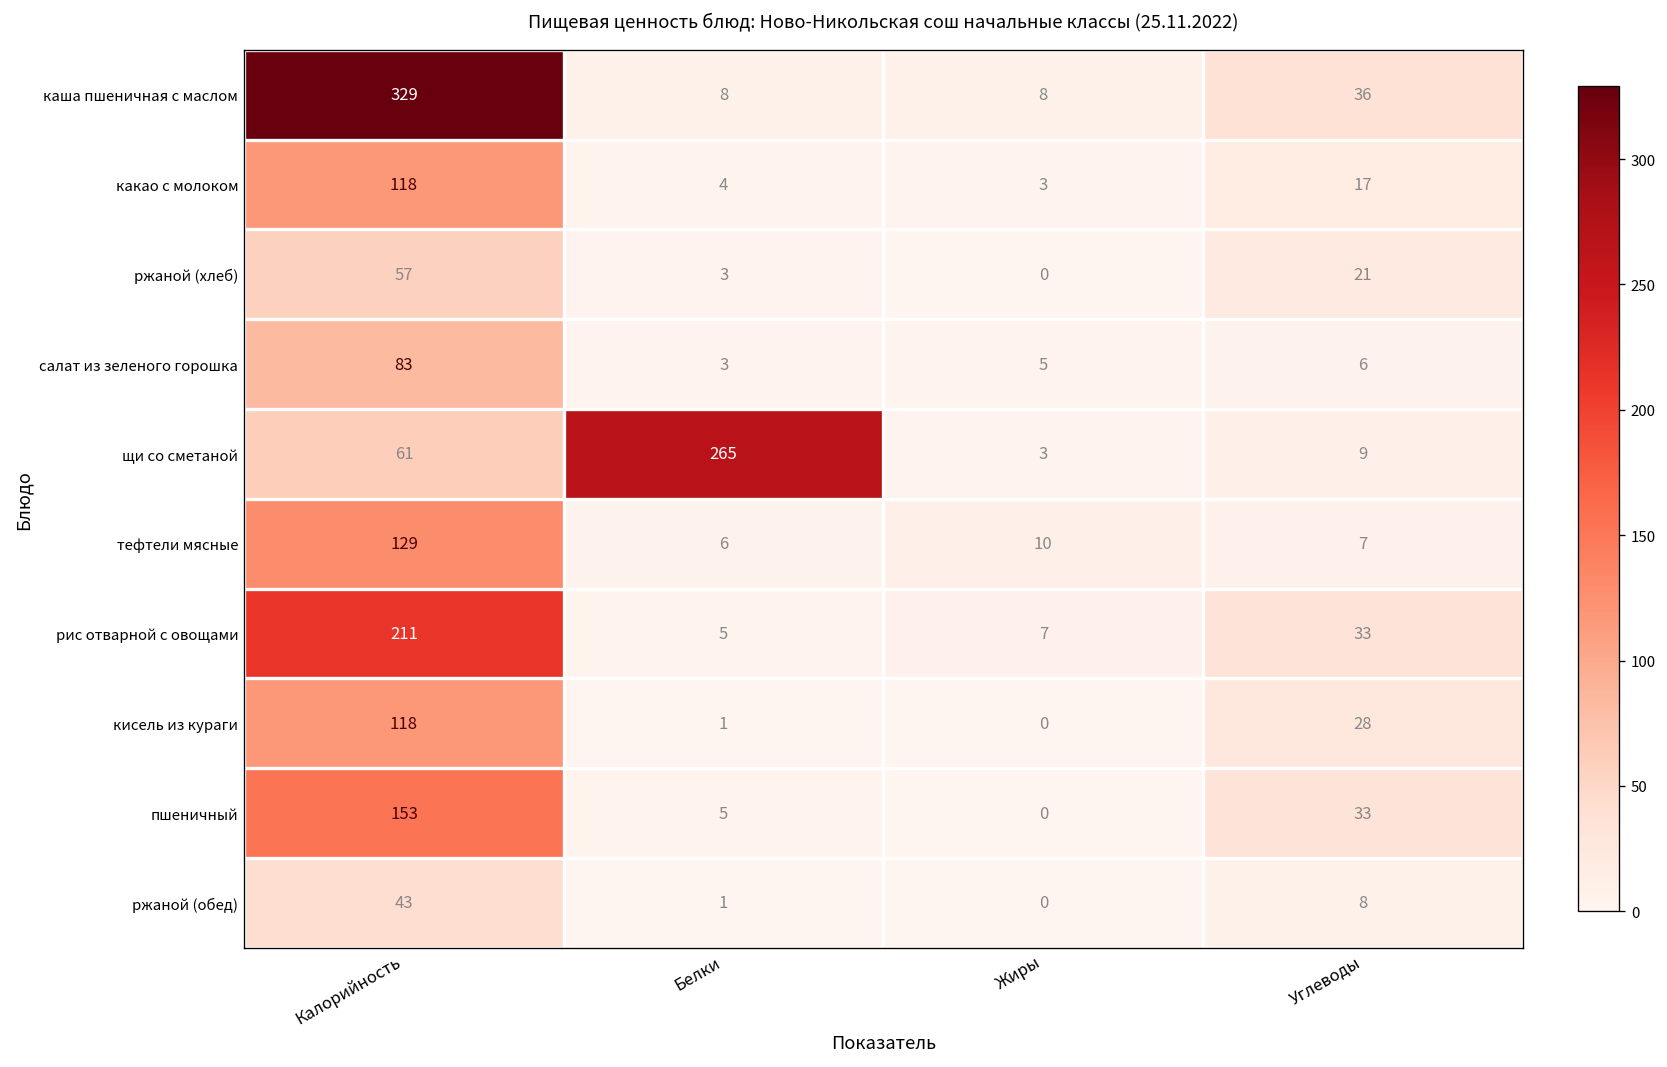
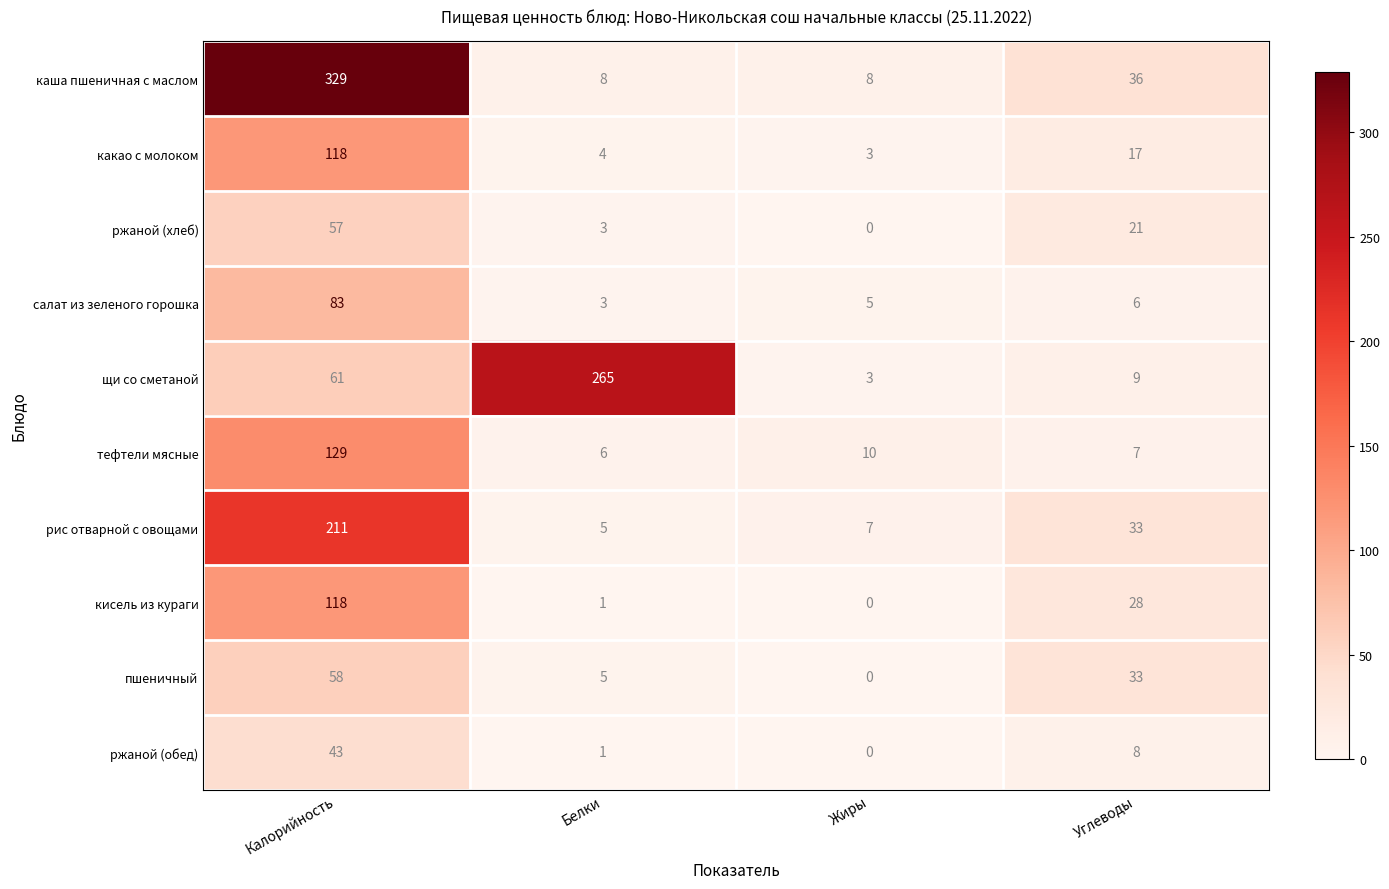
пшеничный, Калорийность: 153 -> 58
